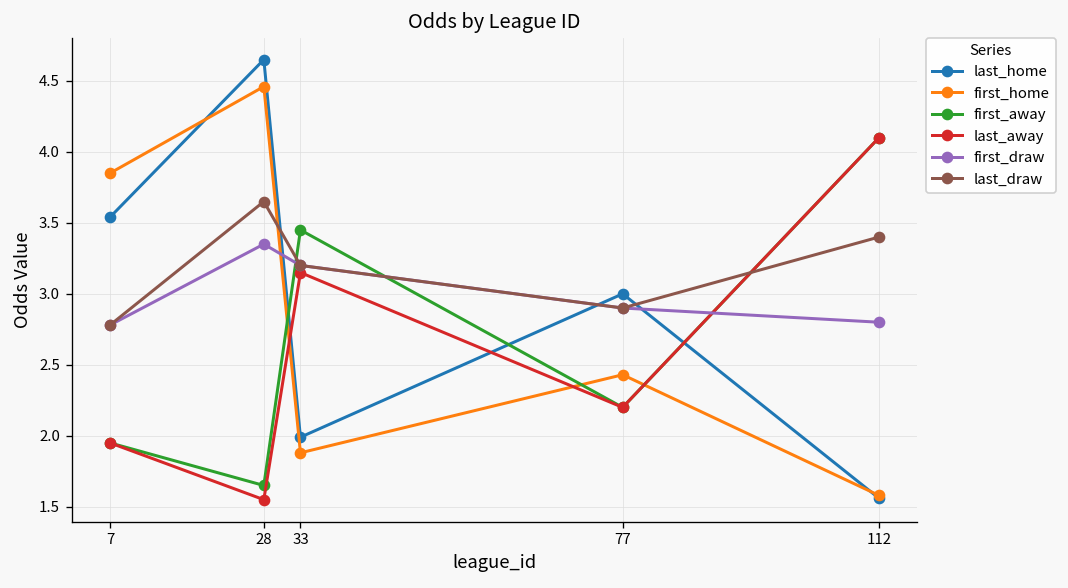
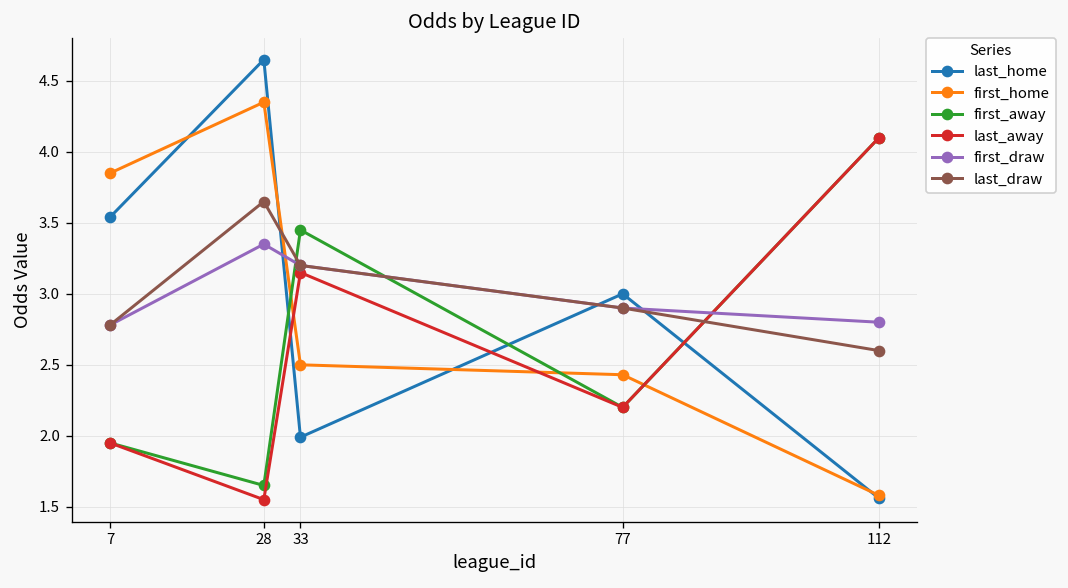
first_home, 28: 4.46 -> 4.35
first_home, 33: 1.88 -> 2.50
last_draw, 112: 3.4 -> 2.6
